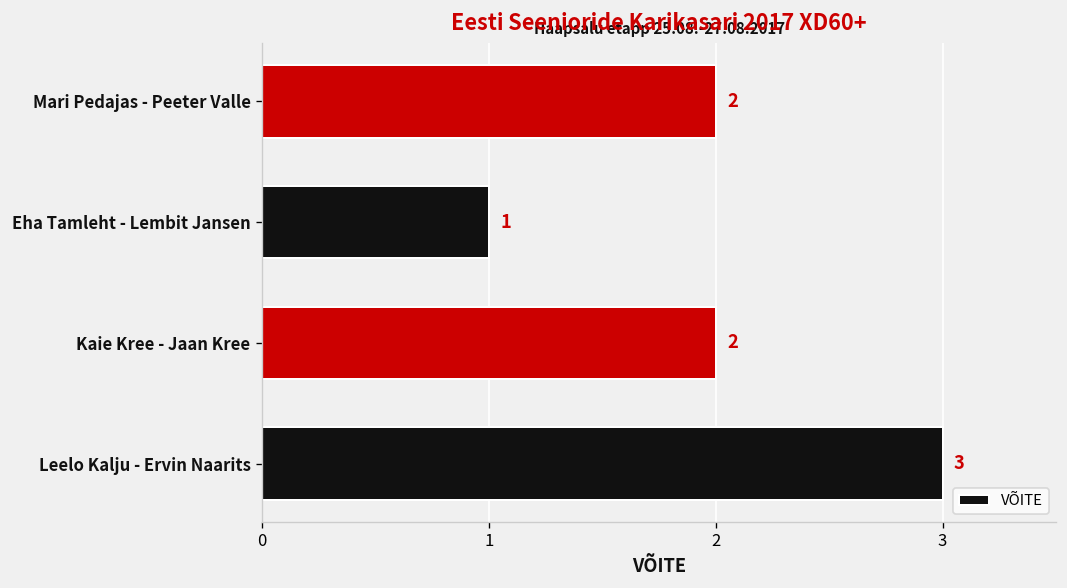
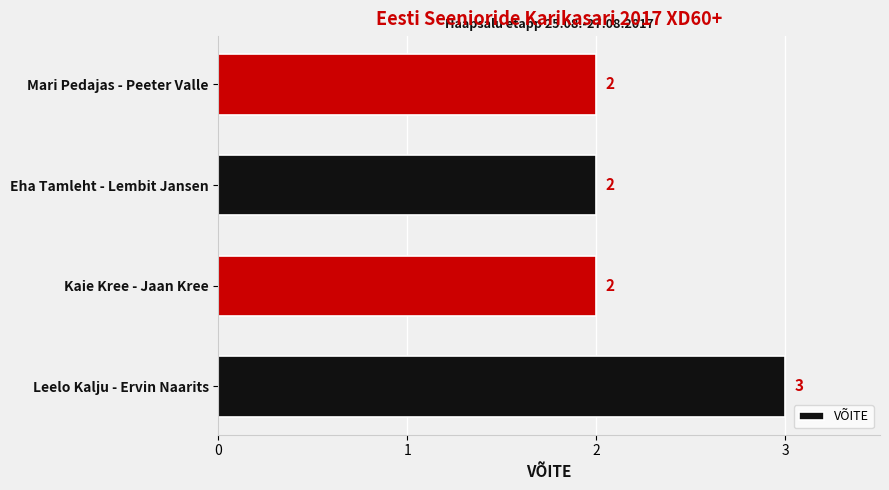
Eha Tamleht - Lembit Jansen: 1 -> 2
